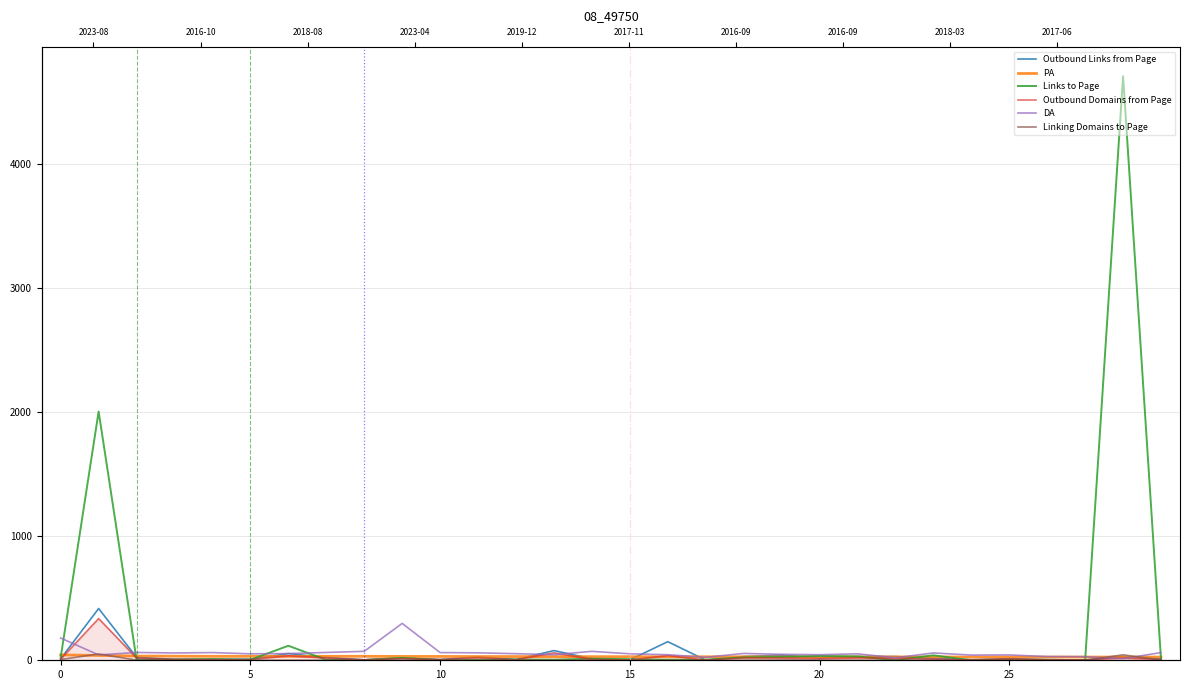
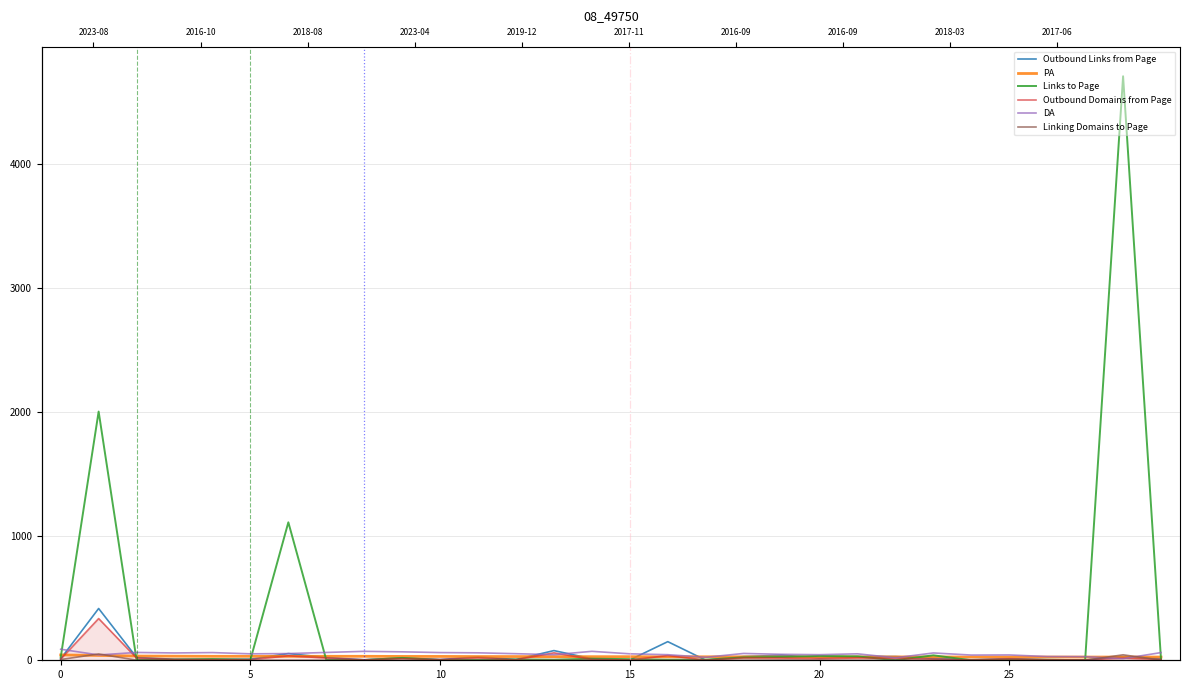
DA, 0: 180 -> 90
Links to Page, 2018-08: 120 -> 1110
DA, 2023-04: 300 -> 70
